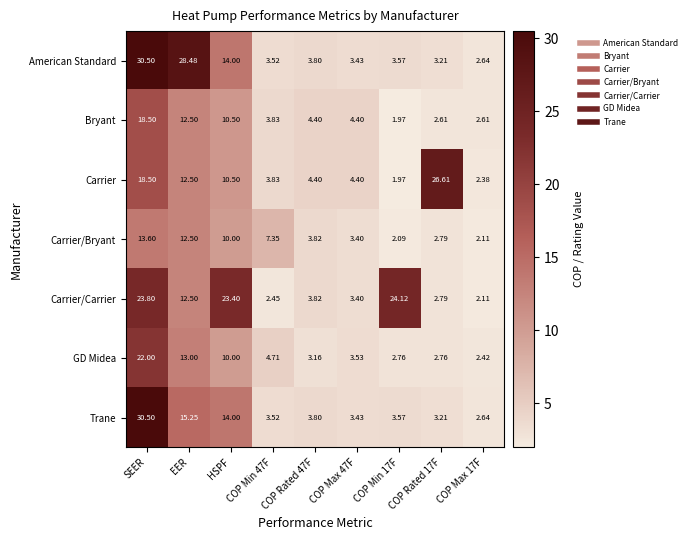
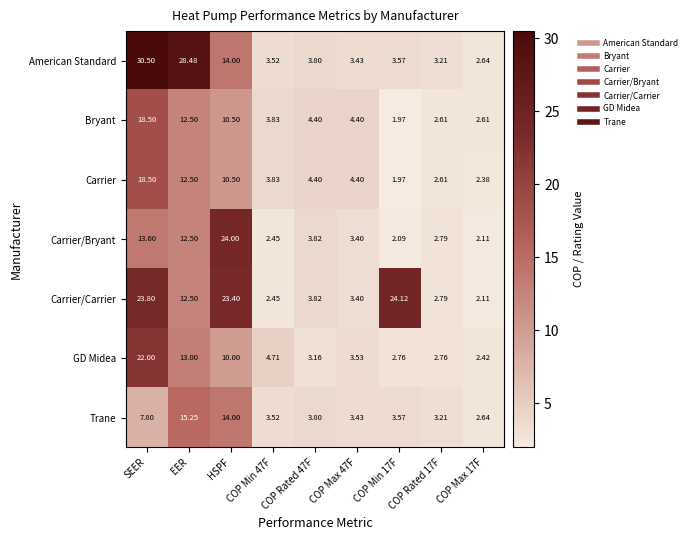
Carrier, COP Rated 17F: 26.61 -> 2.61
Carrier/Bryant, HSPF: 10.00 -> 24.00
Carrier/Bryant, COP Min 47F: 7.35 -> 2.45
Trane, SEER: 30.50 -> 7.80
